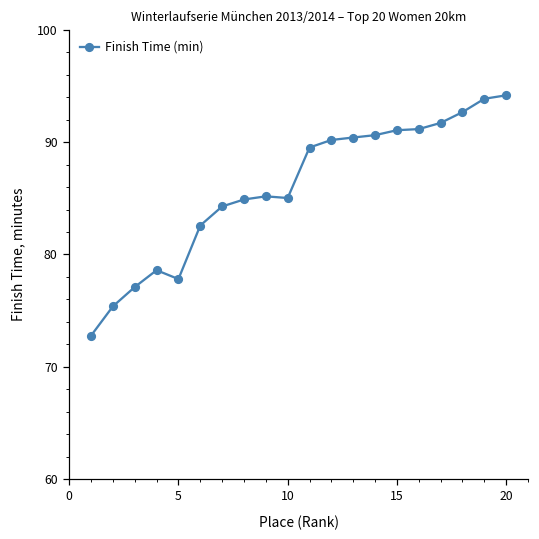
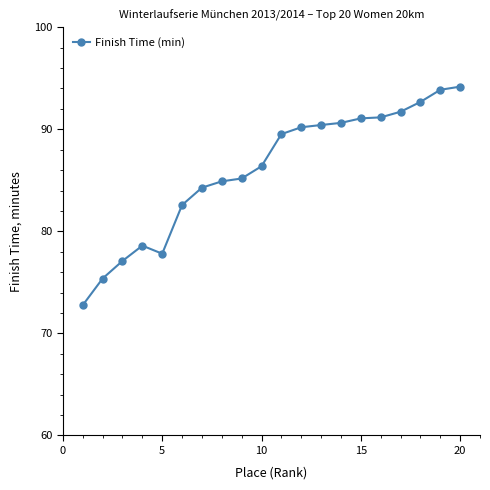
10: 85.0 -> 86.4
